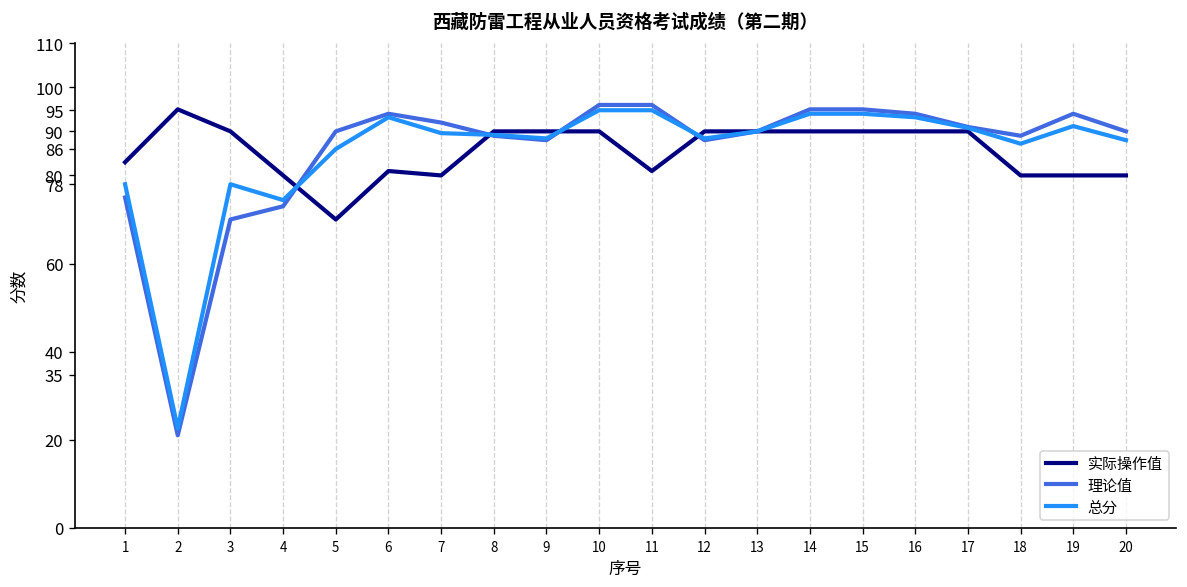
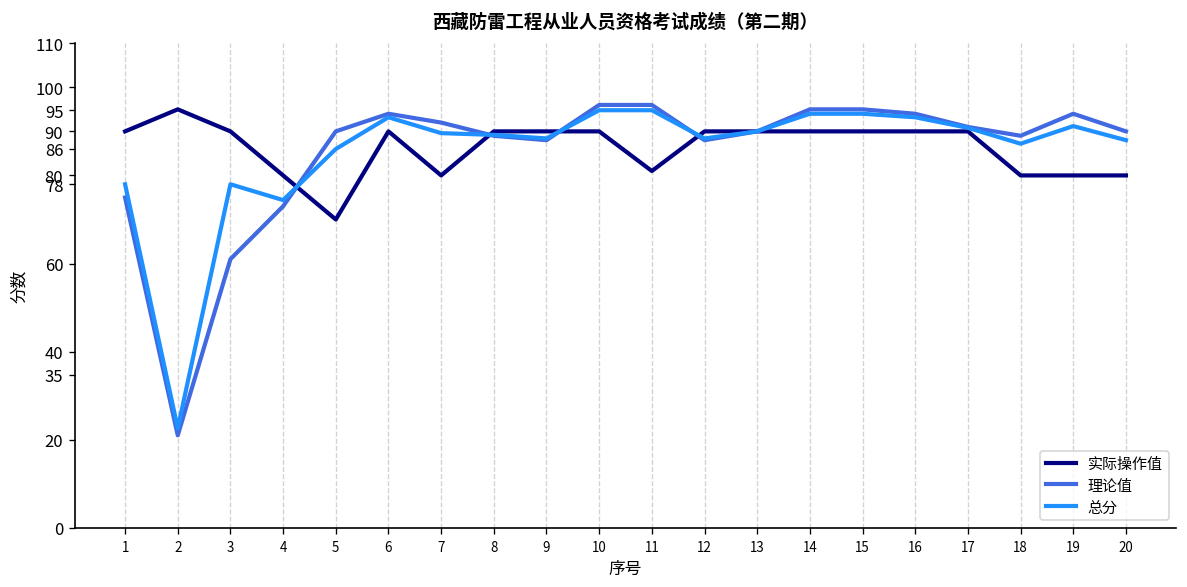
实际操作值, 1: 83 -> 90
理论值, 3: 70 -> 61
实际操作值, 6: 81 -> 90
